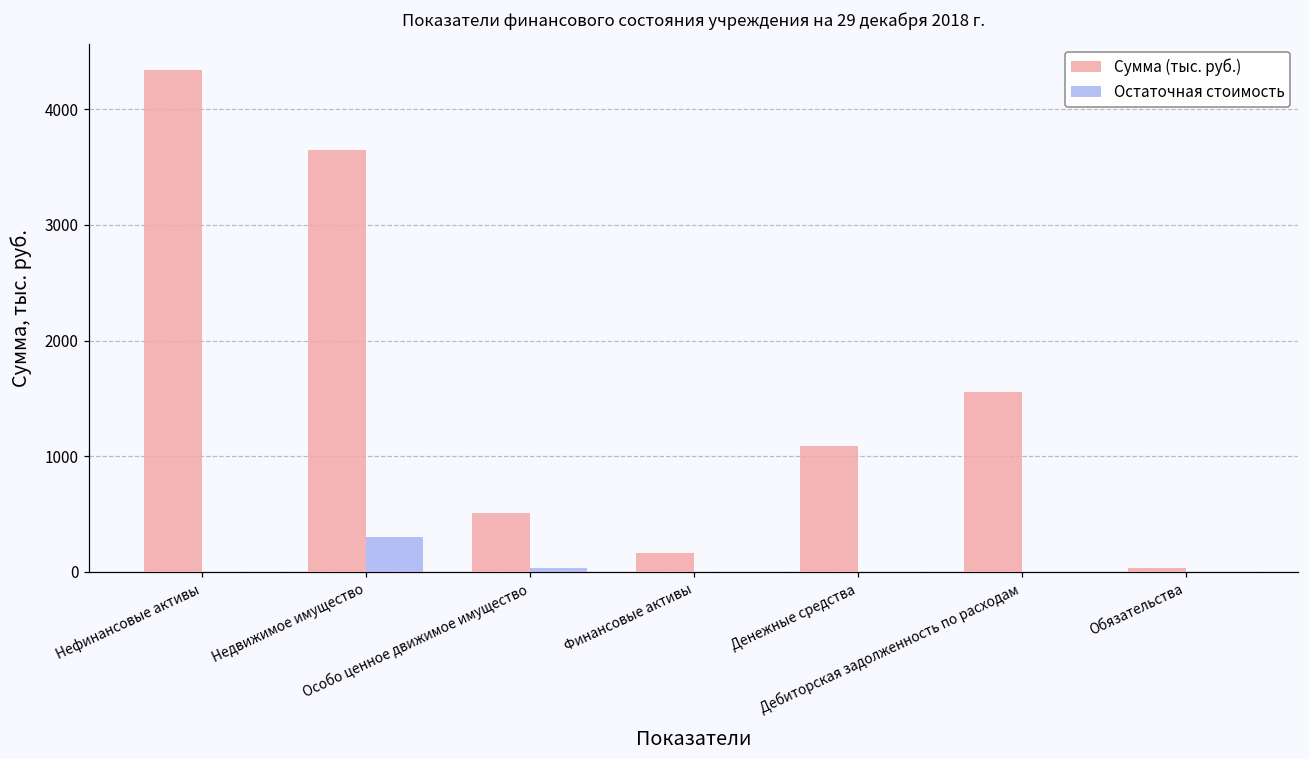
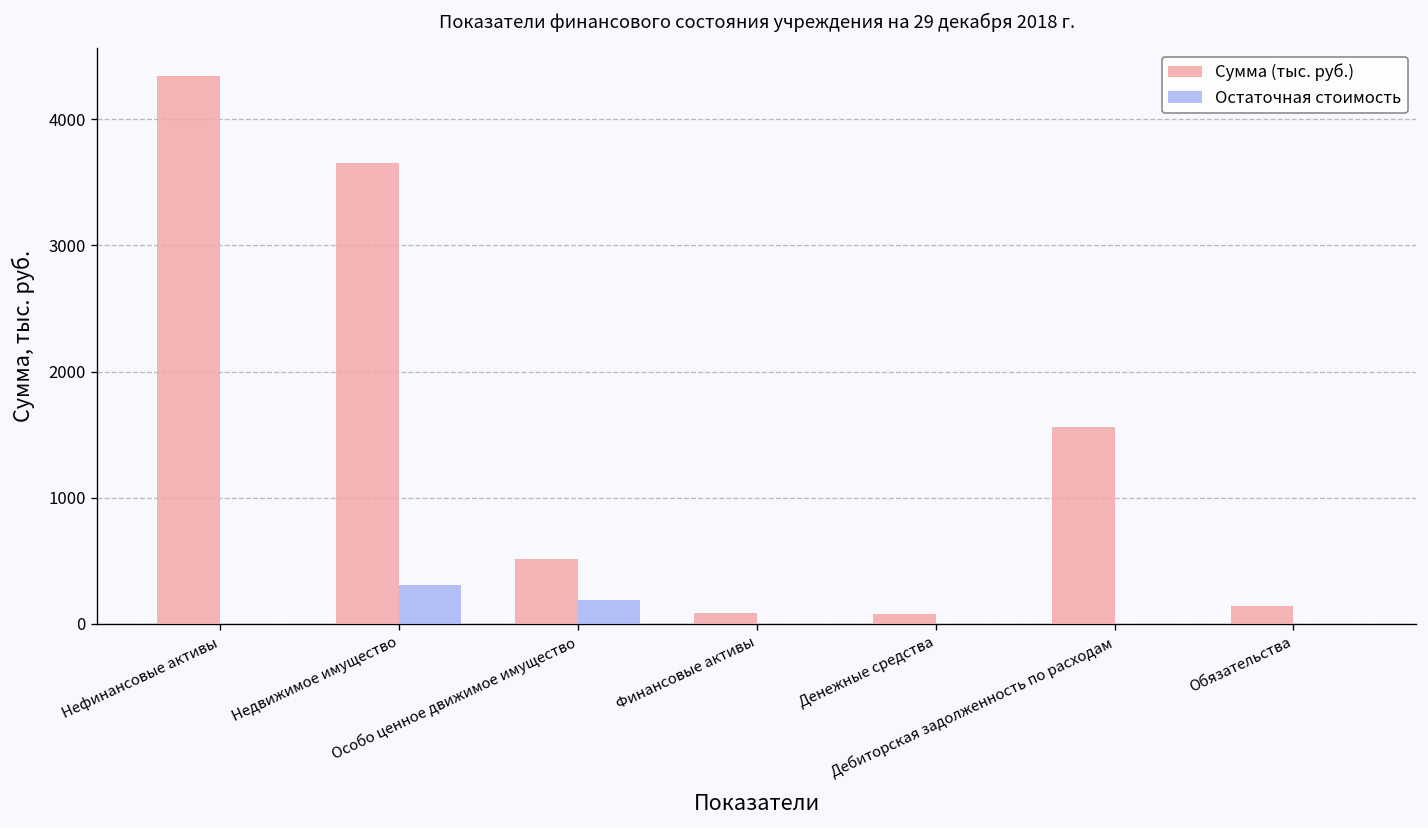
Остаточная стоимость, Особо ценное движимое имущество: 30 -> 190
Сумма (тыс. руб.), Финансовые активы: 160 -> 90
Сумма (тыс. руб.), Денежные средства: 1090 -> 80
Сумма (тыс. руб.), Обязательства: 30 -> 140
